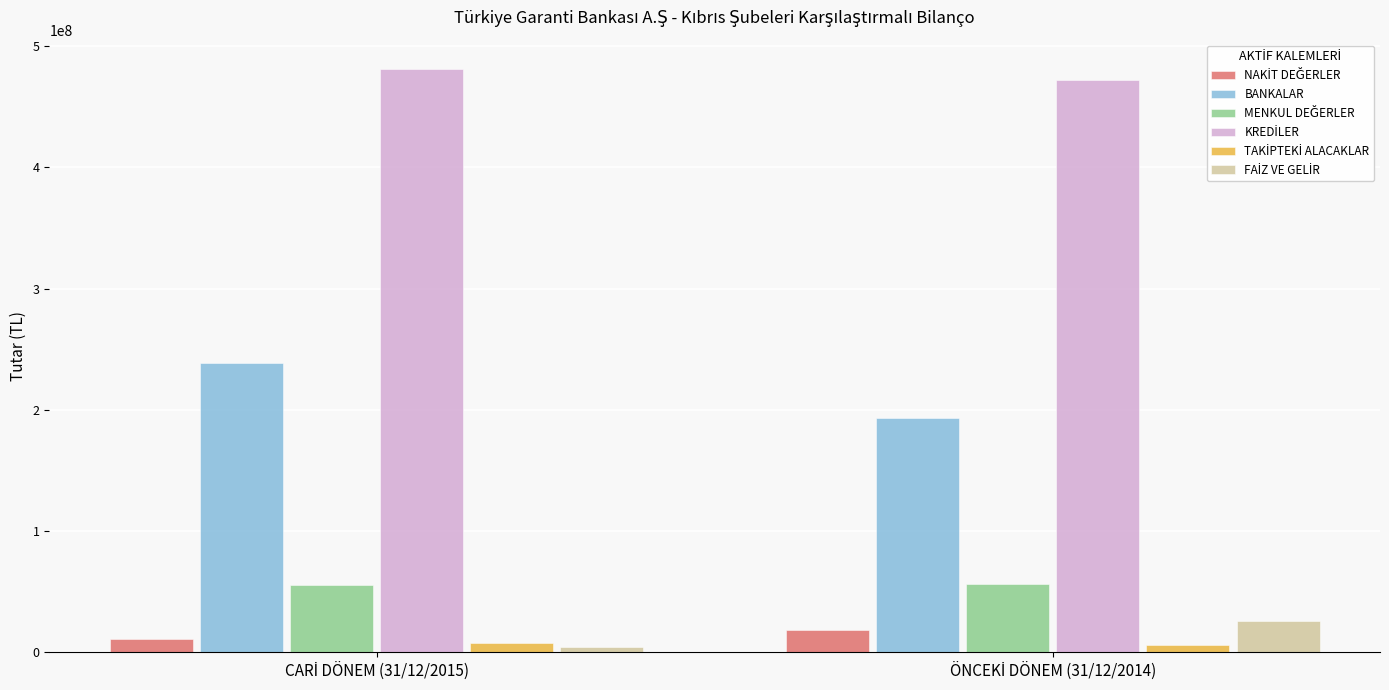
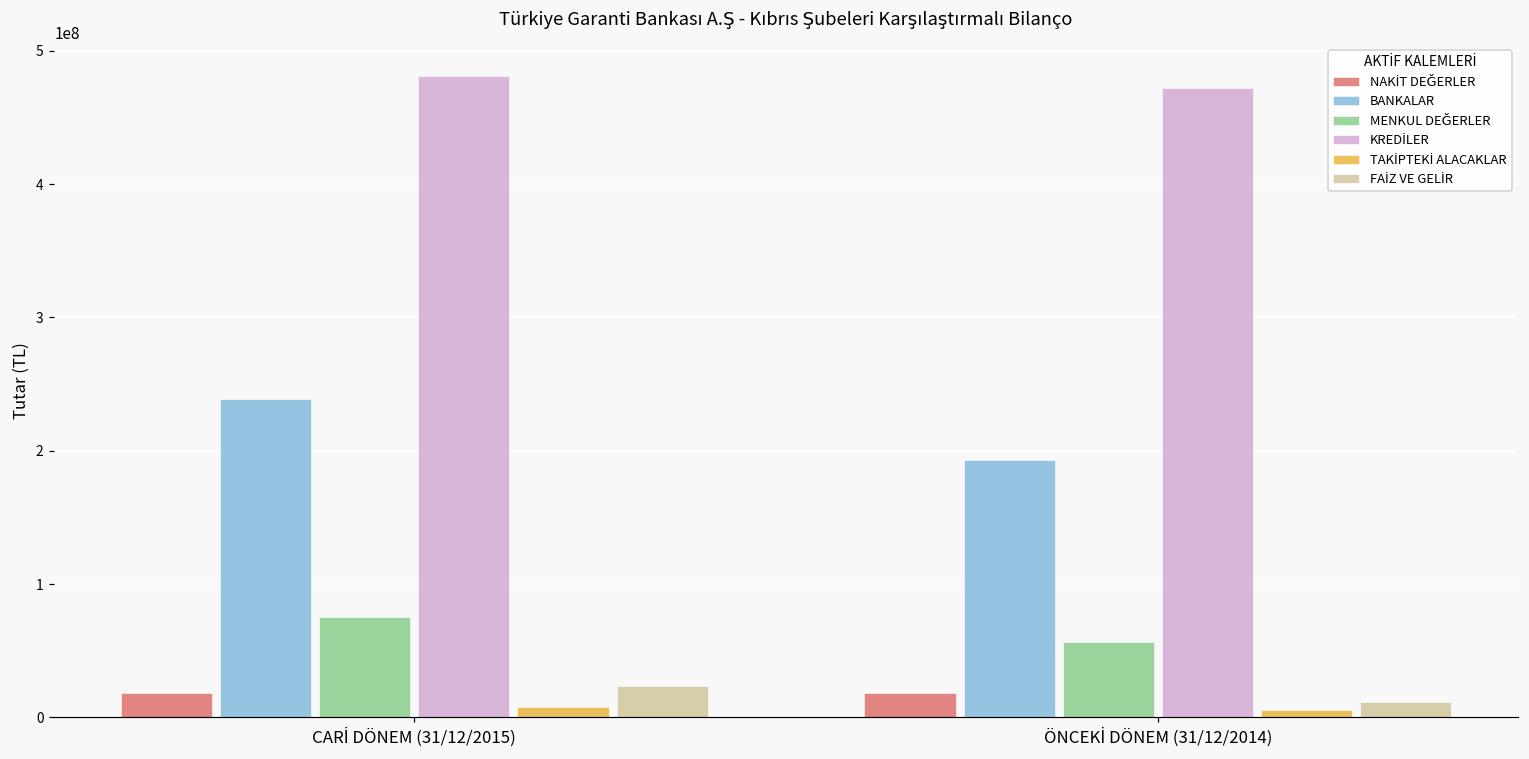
NAKİT DEĞERLER, CARİ DÖNEM (31/12/2015): 11000000 -> 19000000
MENKUL DEĞERLER, CARİ DÖNEM (31/12/2015): 55000000 -> 75000000
FAİZ VE GELİR, CARİ DÖNEM (31/12/2015): 4000000 -> 24000000
FAİZ VE GELİR, ÖNCEKİ DÖNEM (31/12/2014): 26000000 -> 11000000
